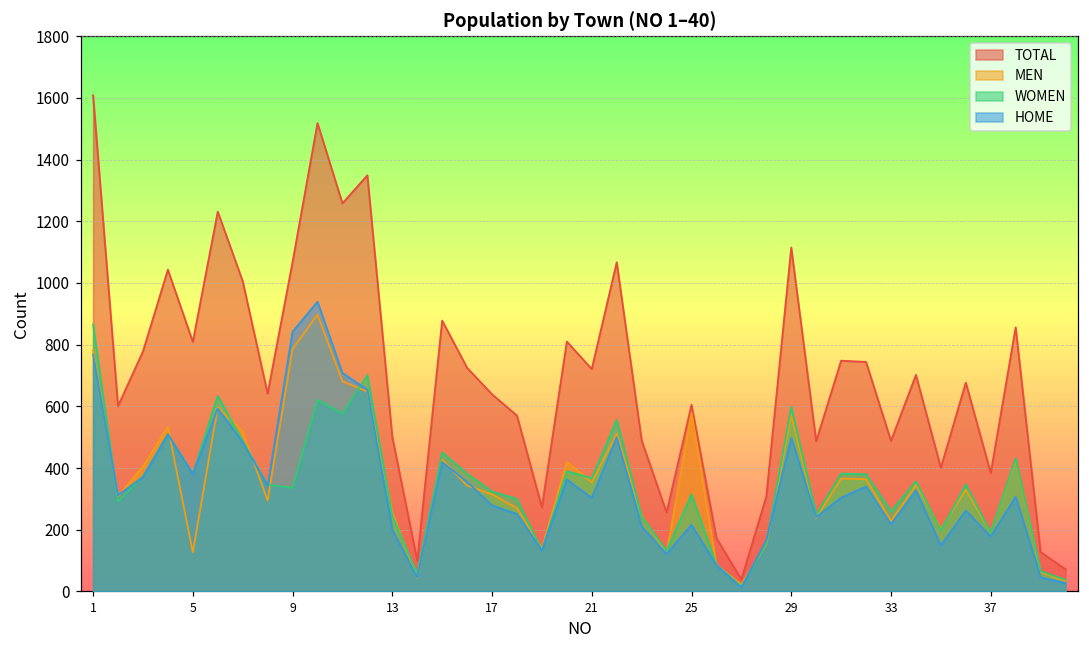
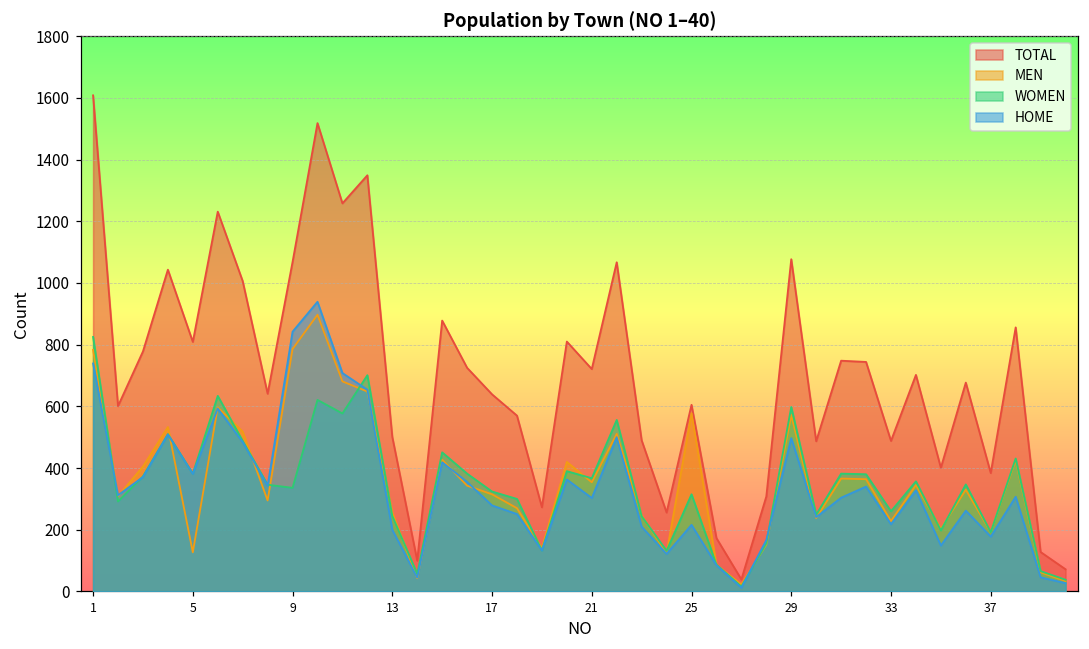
WOMEN, 1: 870 -> 830
HOME, 1: 770 -> 740
TOTAL, 29: 1120 -> 1080
